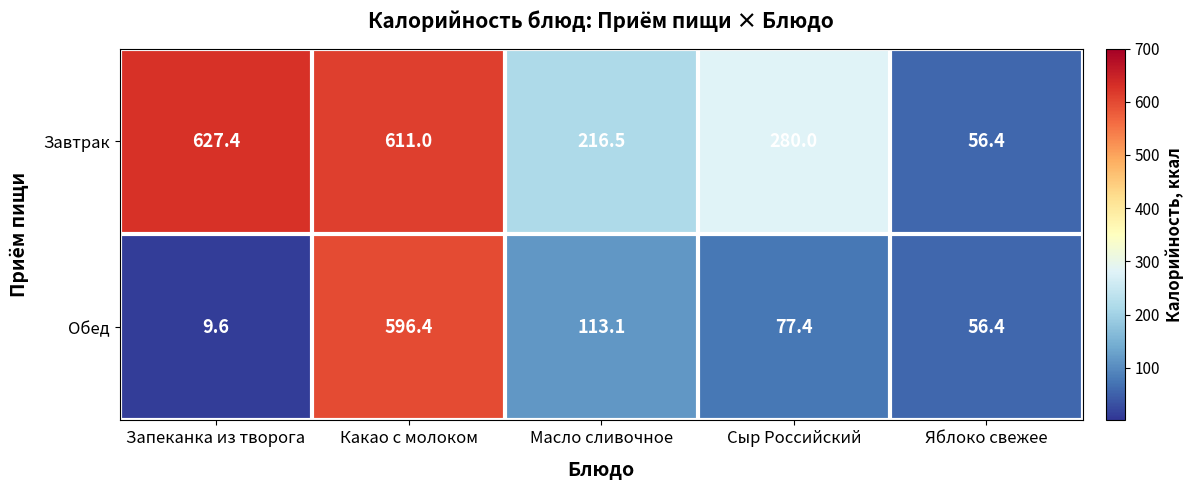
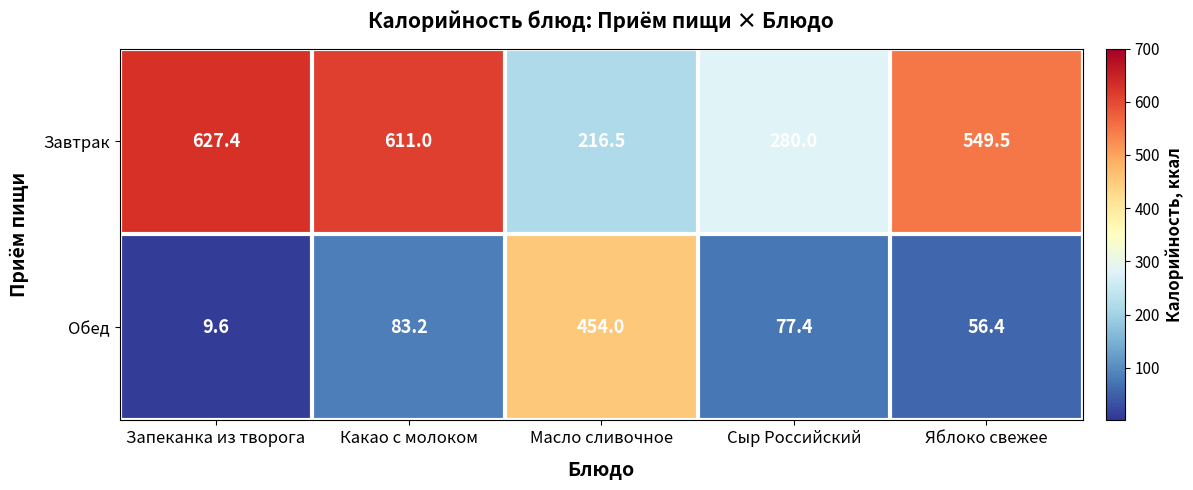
Завтрак, Яблоко свежее: 56.4 -> 549.5
Обед, Какао с молоком: 596.4 -> 83.2
Обед, Масло сливочное: 113.1 -> 454.0
